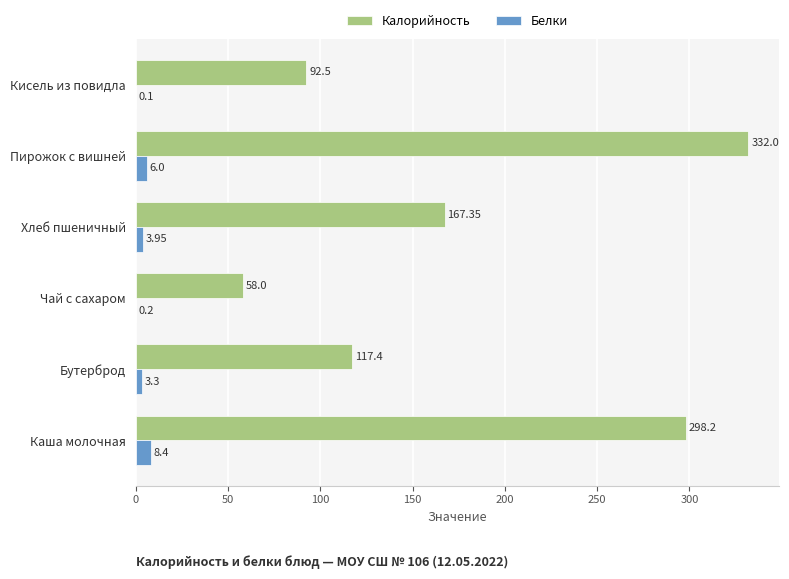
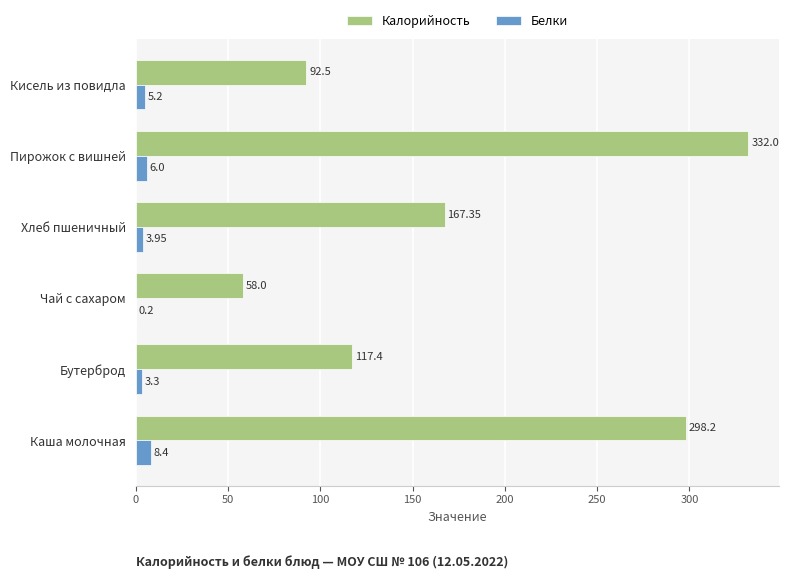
Белки, Кисель из повидла: 0.1 -> 5.2
